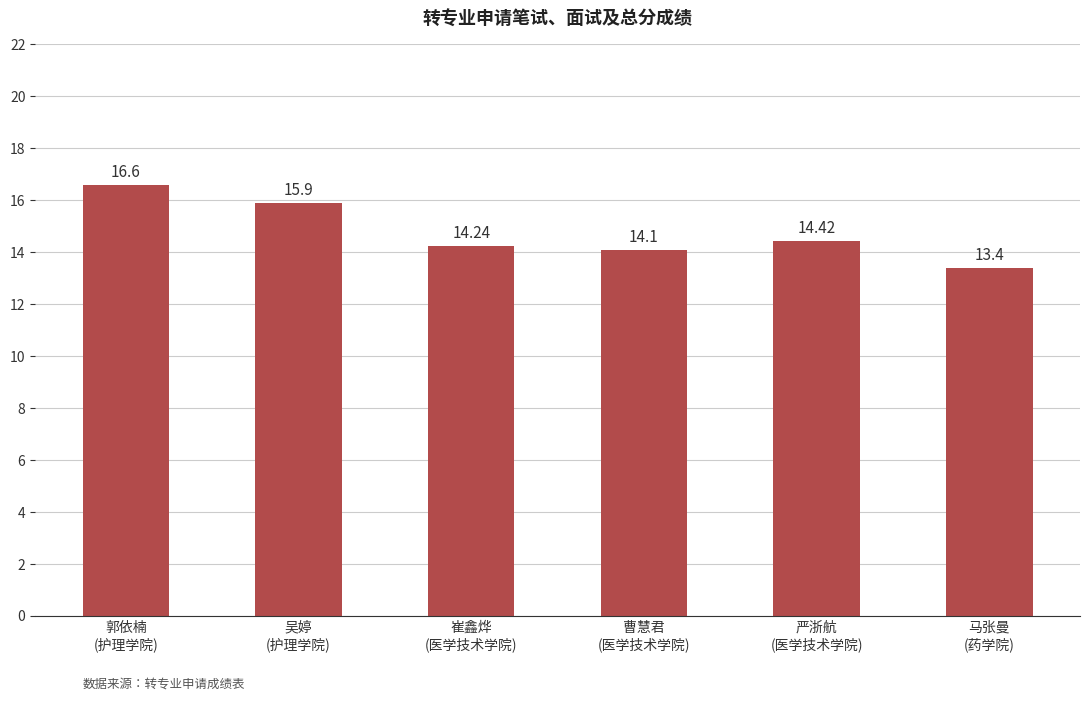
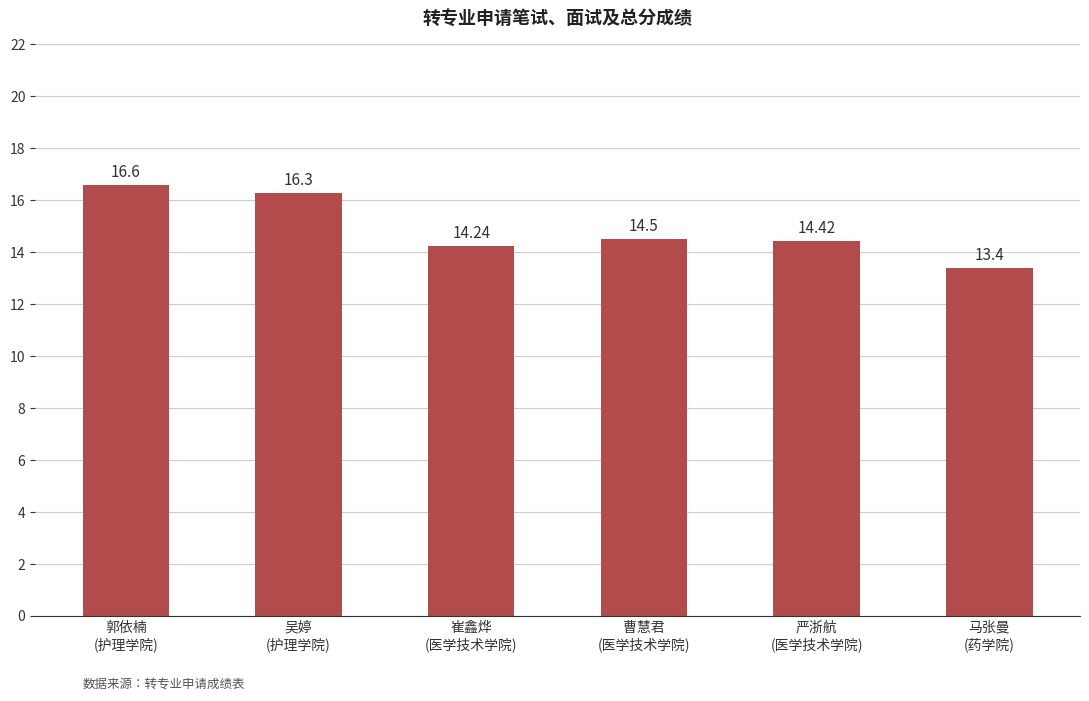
吴婷 (护理学院): 15.9 -> 16.3
曹慧君 (医学技术学院): 14.1 -> 14.5
